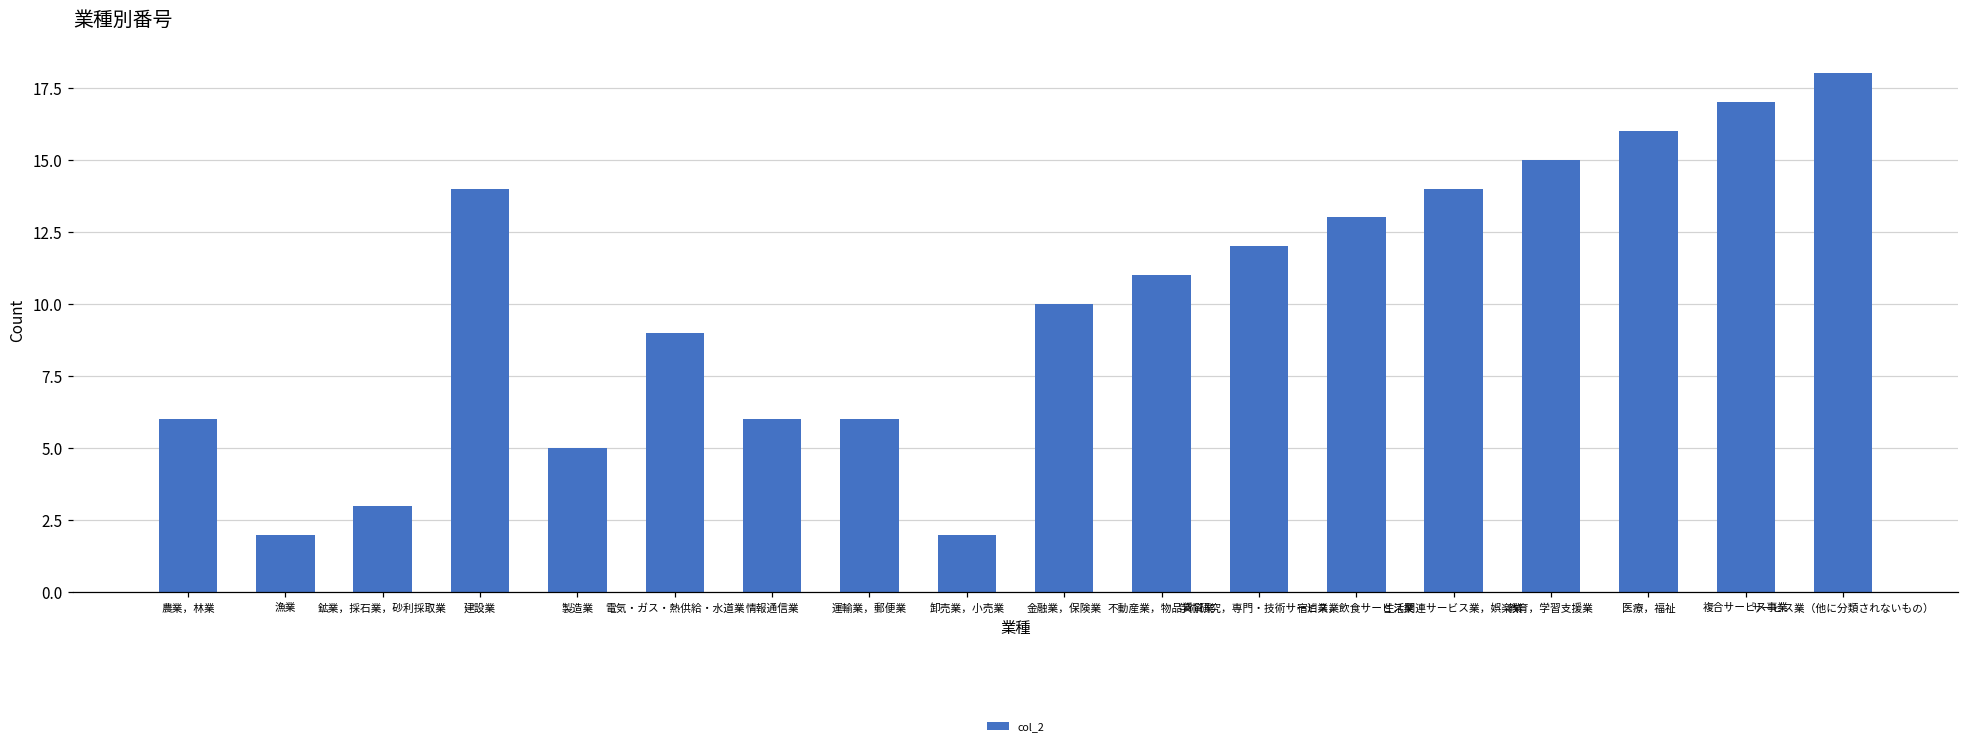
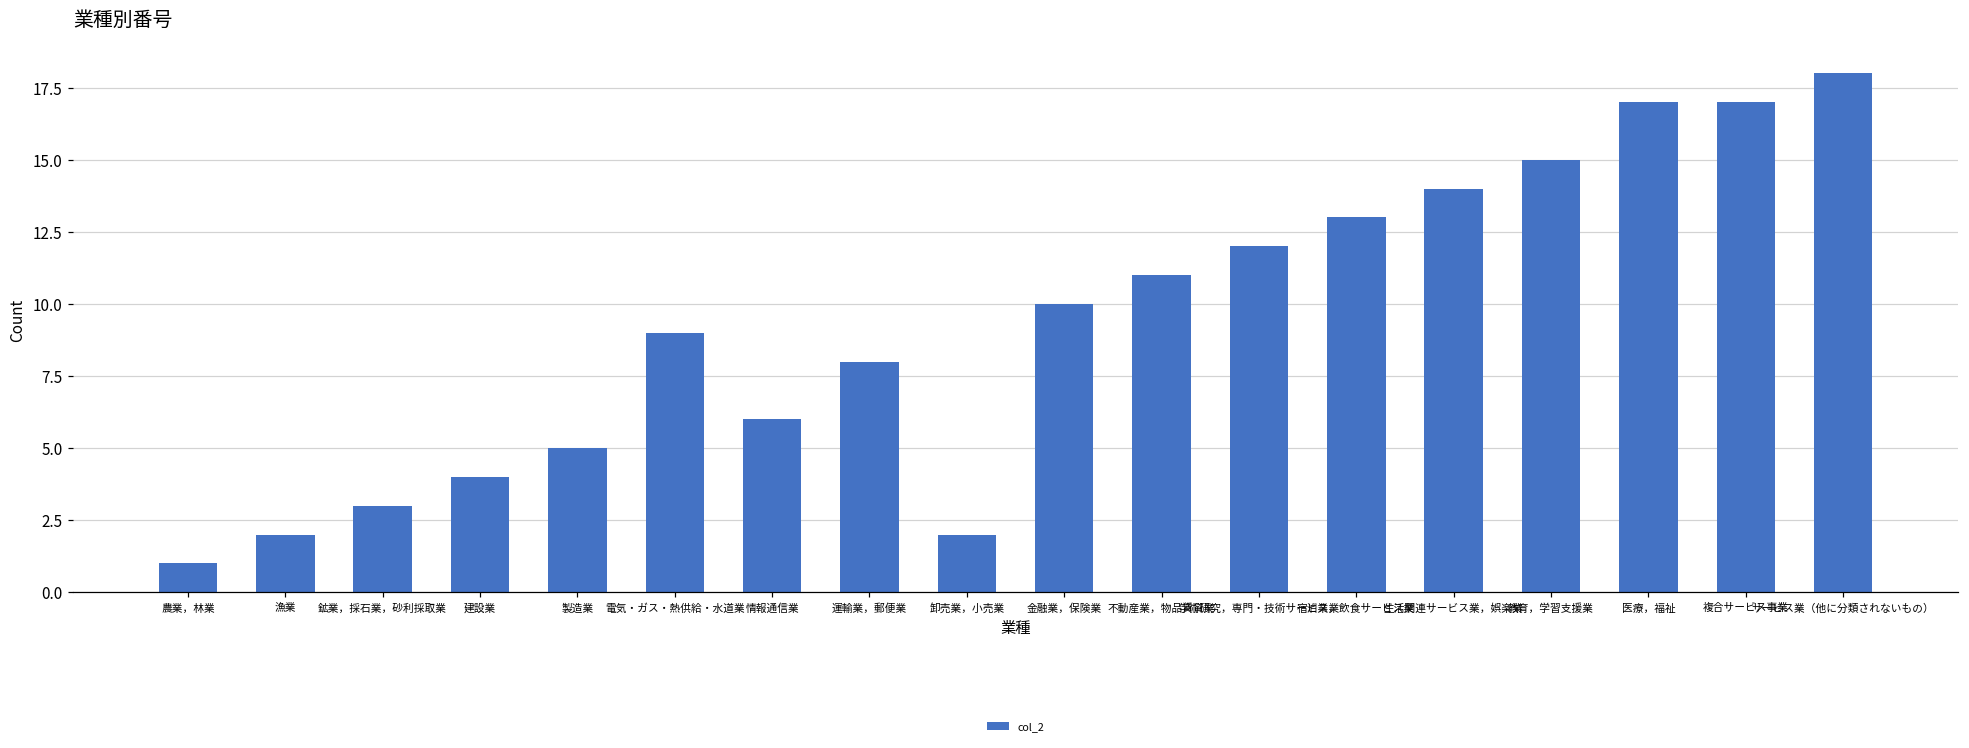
農業，林業: 6 -> 1
建設業: 14 -> 4
運輸業，郵便業: 6 -> 8
医療，福祉: 16 -> 17
